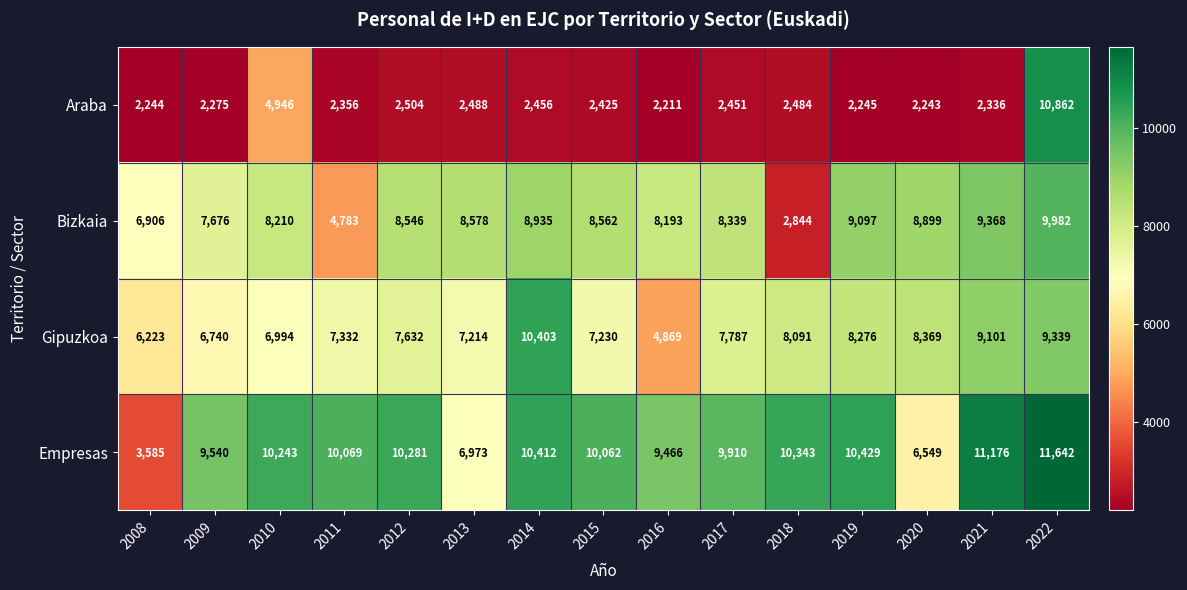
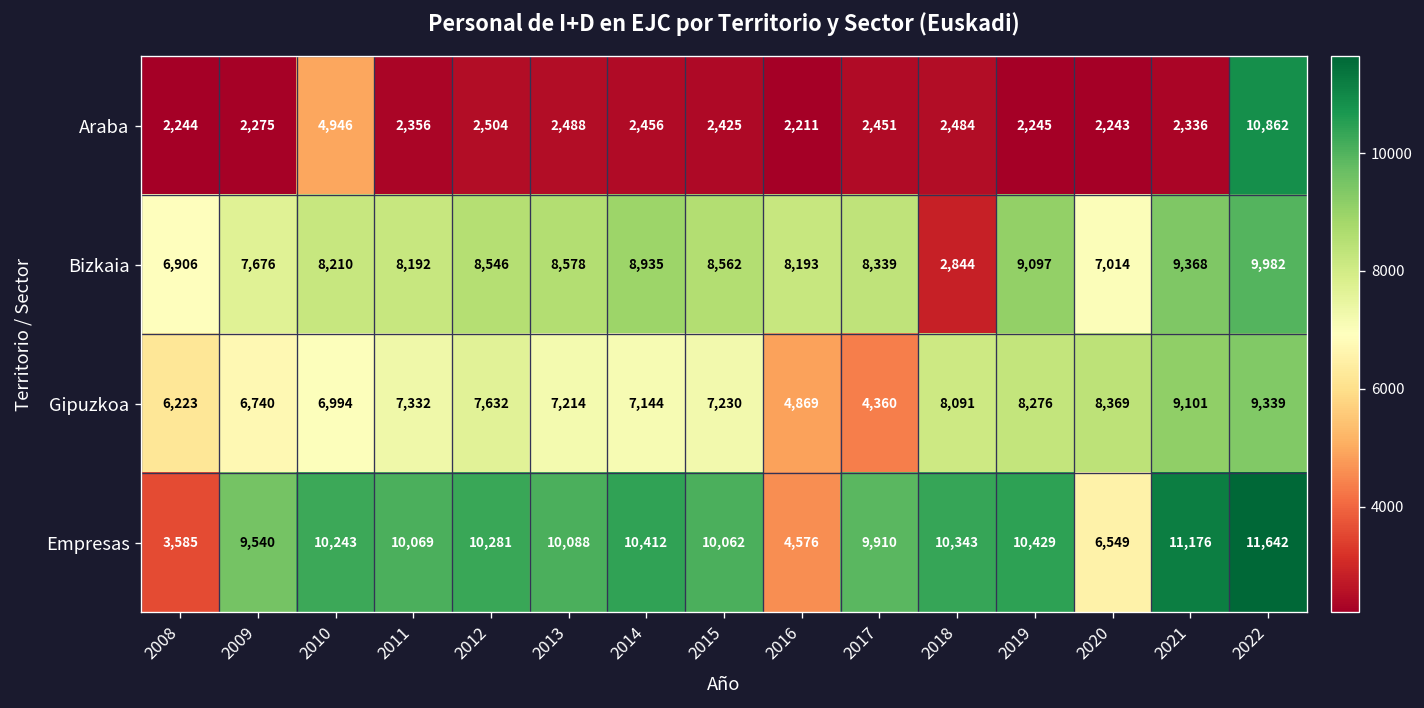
Bizkaia, 2011: 4,783 -> 8,192
Bizkaia, 2020: 8,899 -> 7,014
Gipuzkoa, 2014: 10,403 -> 7,144
Gipuzkoa, 2017: 7,787 -> 4,360
Empresas, 2013: 6,973 -> 10,088
Empresas, 2016: 9,466 -> 4,576
